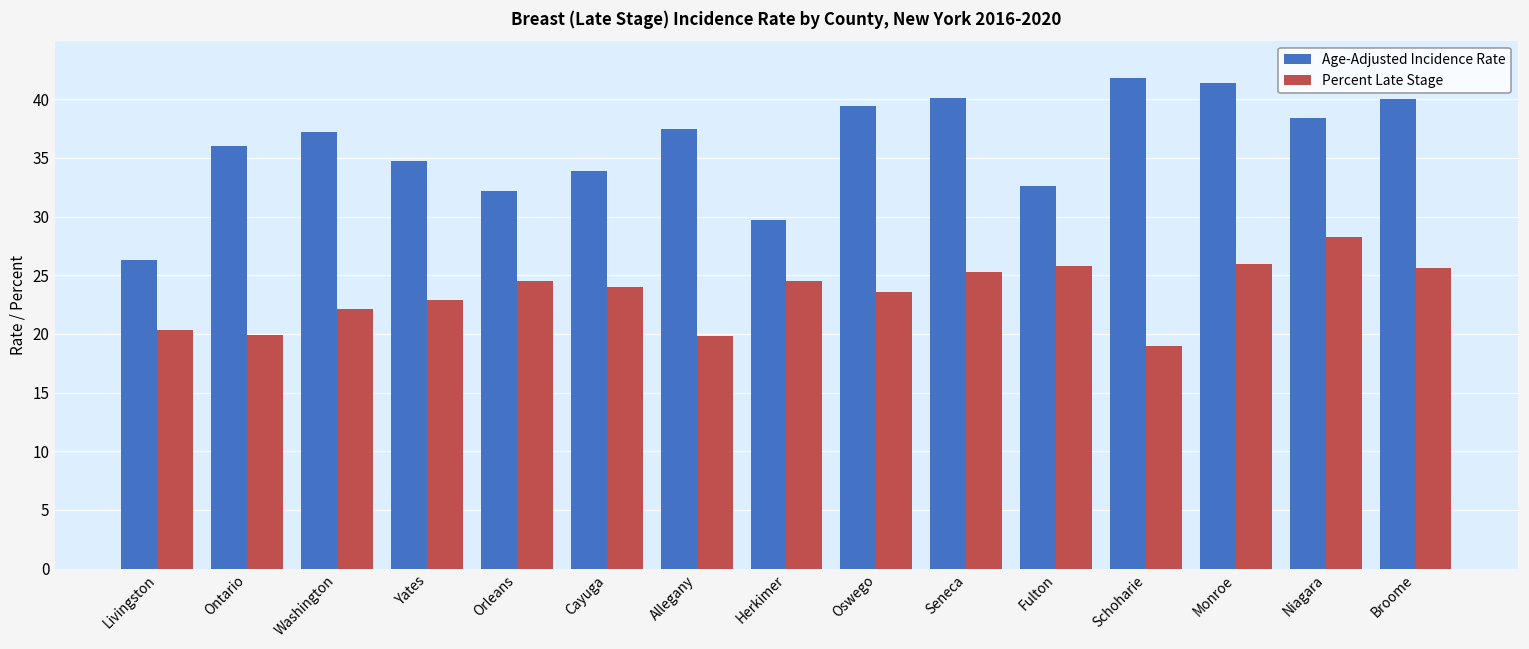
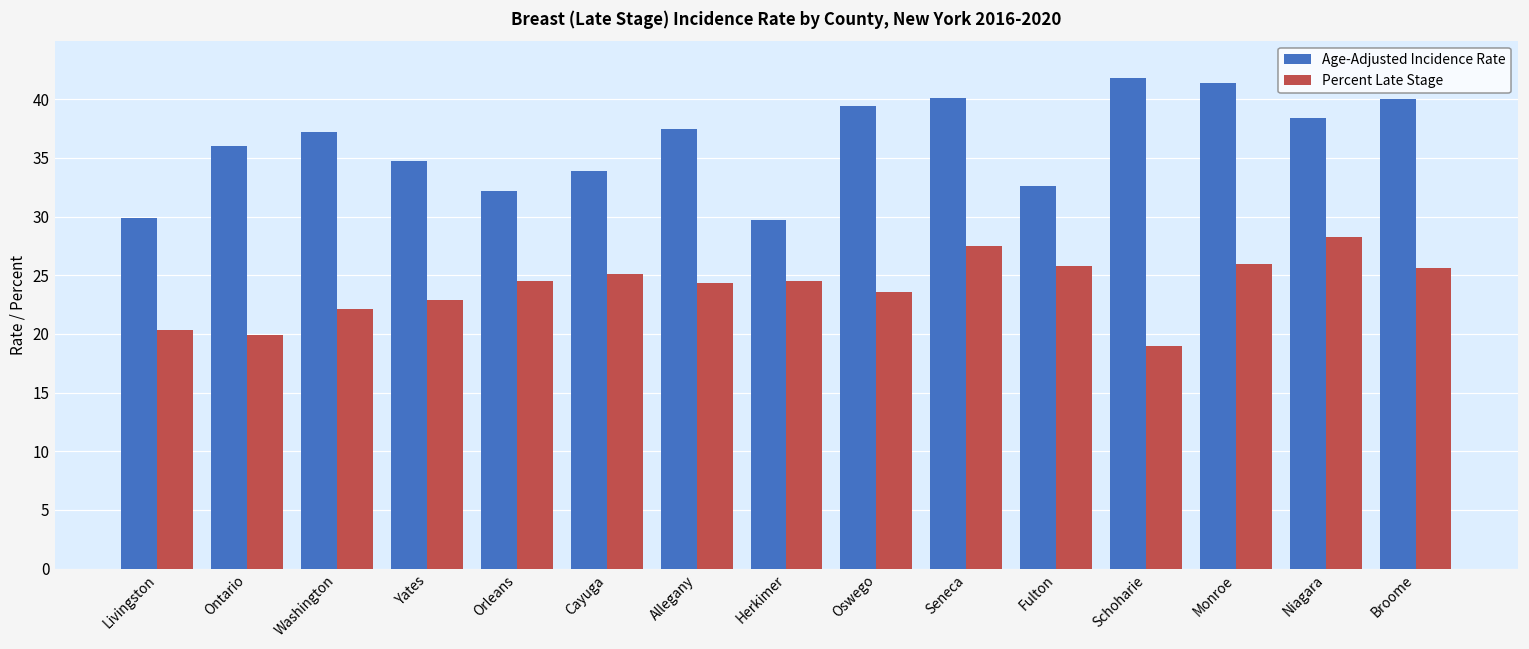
Age-Adjusted Incidence Rate, Livingston: 26.3 -> 29.9
Percent Late Stage, Cayuga: 24.0 -> 25.1
Percent Late Stage, Allegany: 19.8 -> 24.3
Percent Late Stage, Seneca: 25.3 -> 27.5
